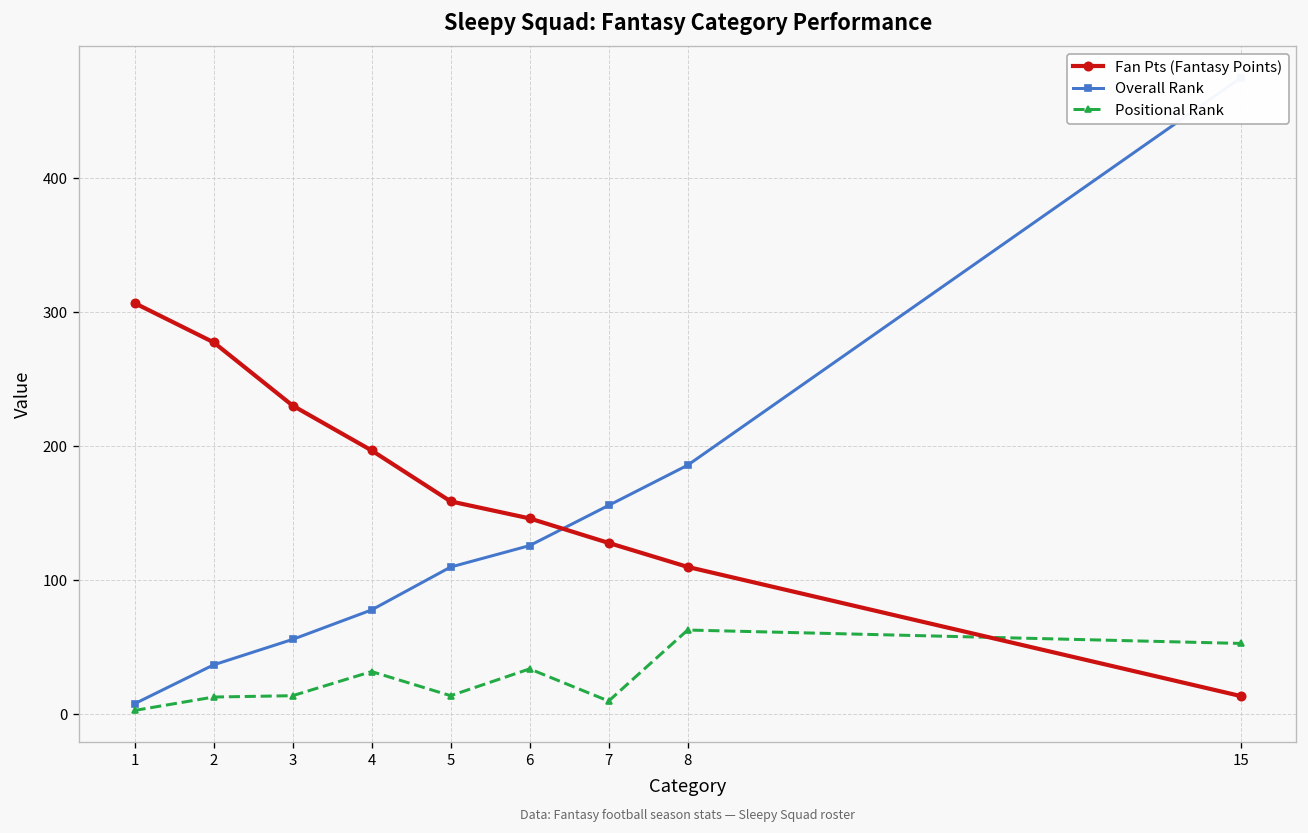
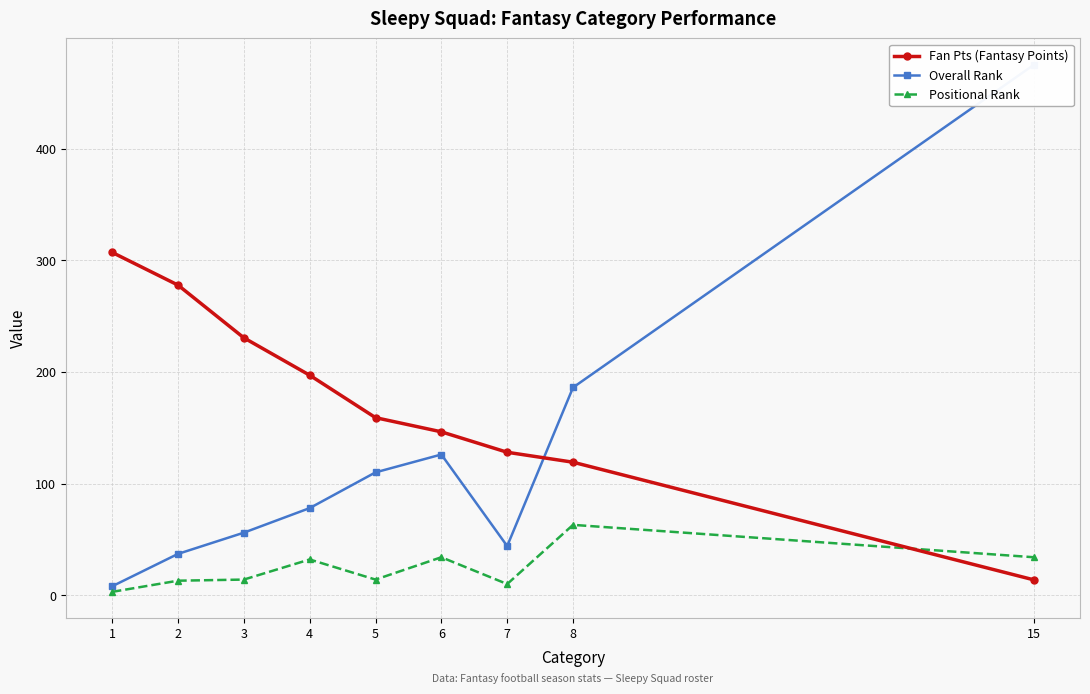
Overall Rank, 7: 156 -> 44
Fan Pts (Fantasy Points), 8: 110 -> 119
Positional Rank, 15: 53 -> 34
